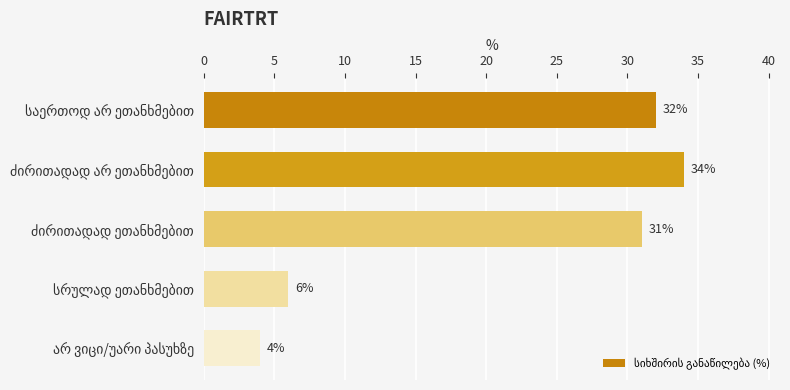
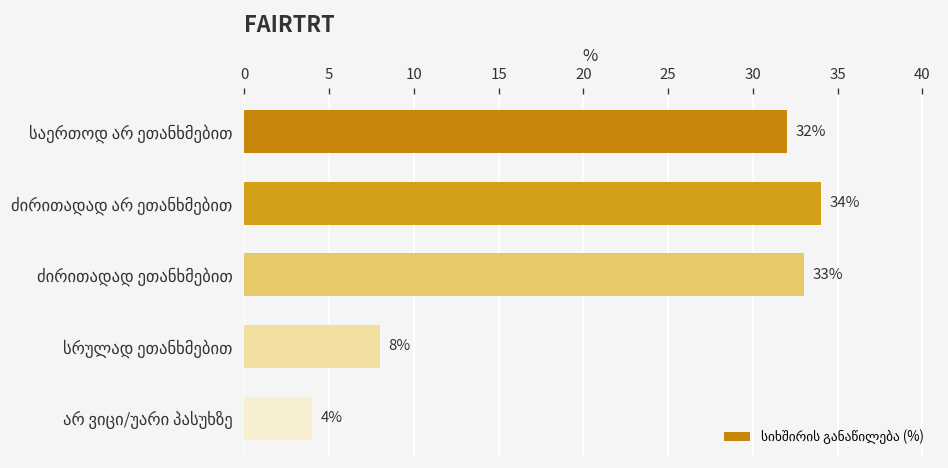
ძირითადად ეთანხმებით: 31% -> 33%
სრულად ეთანხმებით: 6% -> 8%
